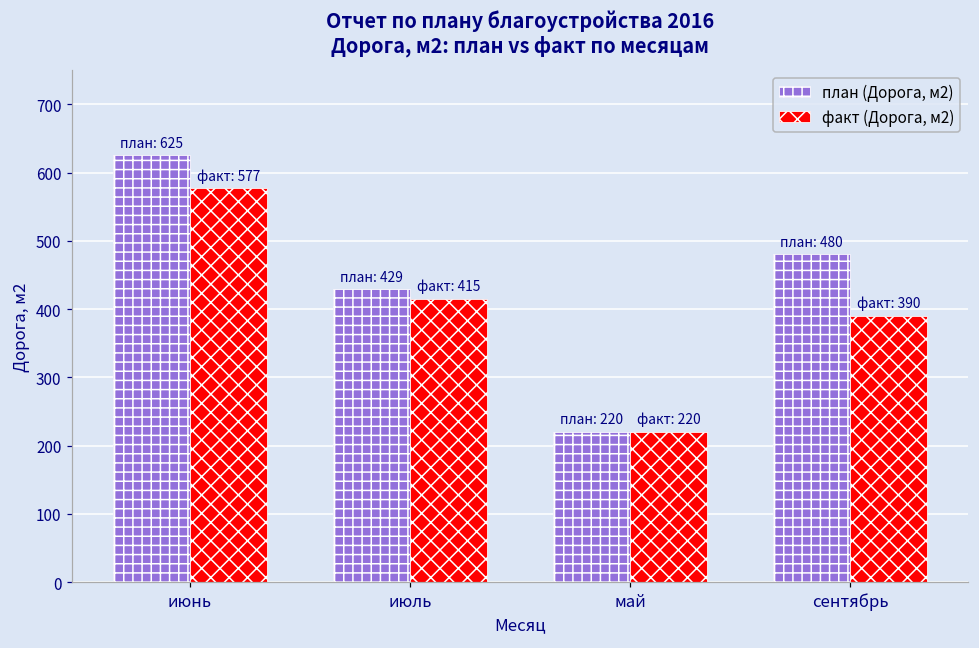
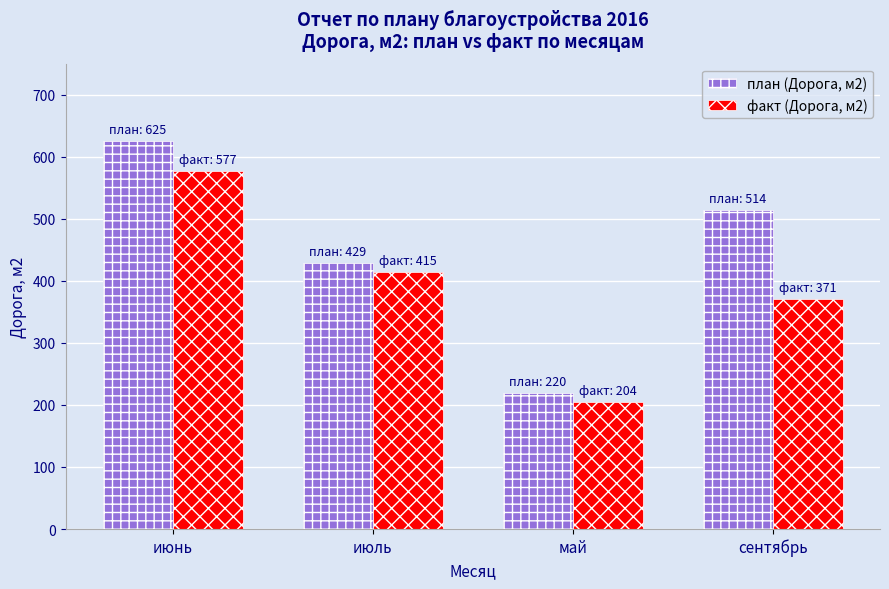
факт (Дорога, м2), май: 220 -> 204
план (Дорога, м2), сентябрь: 480 -> 514
факт (Дорога, м2), сентябрь: 390 -> 371
